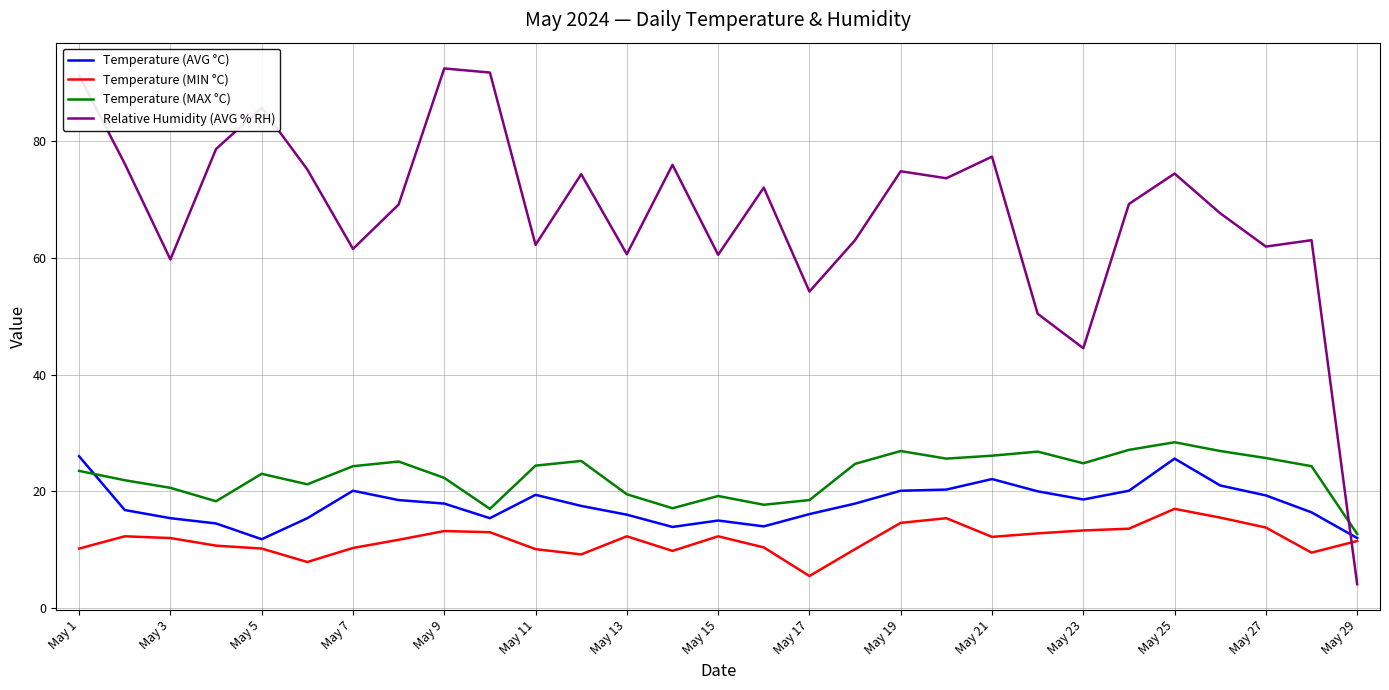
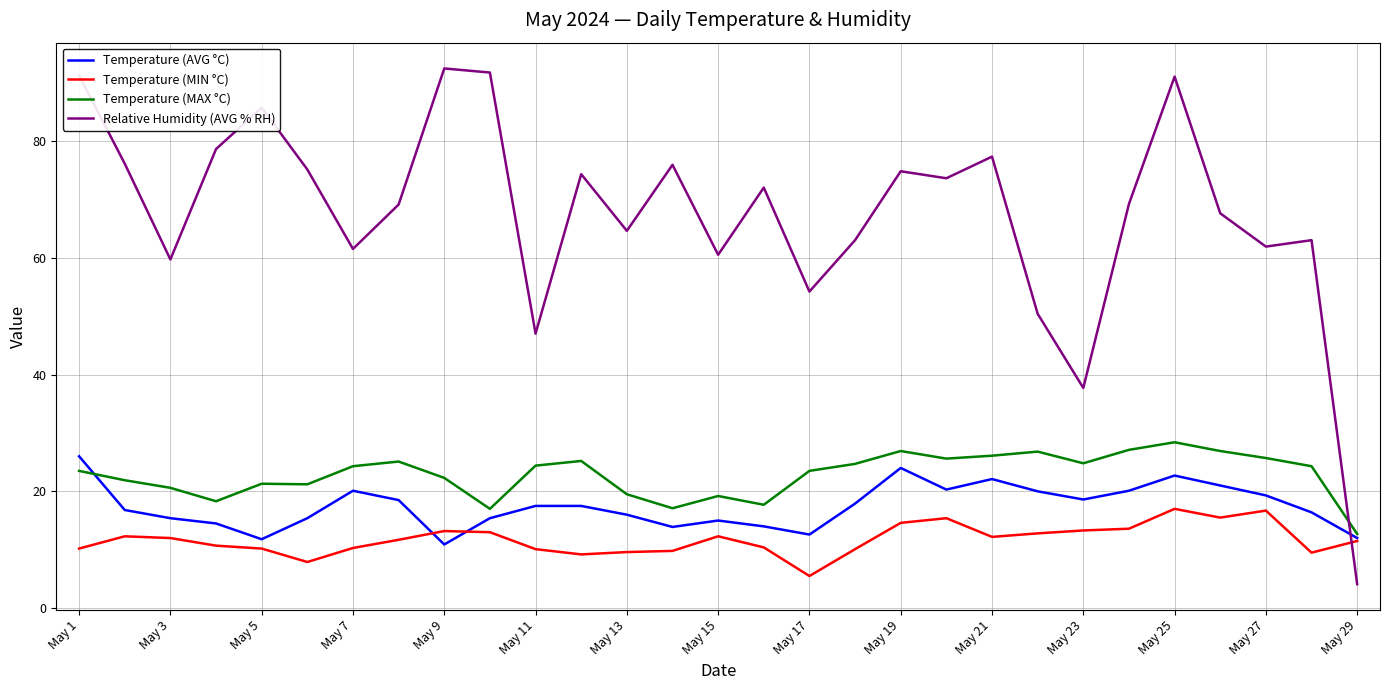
Temperature (MAX °C), May 5: 23 -> 21
Temperature (AVG °C), May 9: 18 -> 11
Temperature (AVG °C), May 11: 19 -> 18
Relative Humidity (AVG % RH), May 11: 62 -> 47
Temperature (MIN °C), May 13: 12 -> 10
Relative Humidity (AVG % RH), May 13: 61 -> 65
Temperature (AVG °C), May 17: 16 -> 13
Temperature (MAX °C), May 17: 19 -> 24
Temperature (AVG °C), May 19: 20 -> 24
Relative Humidity (AVG % RH), May 23: 45 -> 38
Temperature (AVG °C), May 25: 26 -> 23
Relative Humidity (AVG % RH), May 25: 74 -> 91
Temperature (MIN °C), May 27: 14 -> 17
